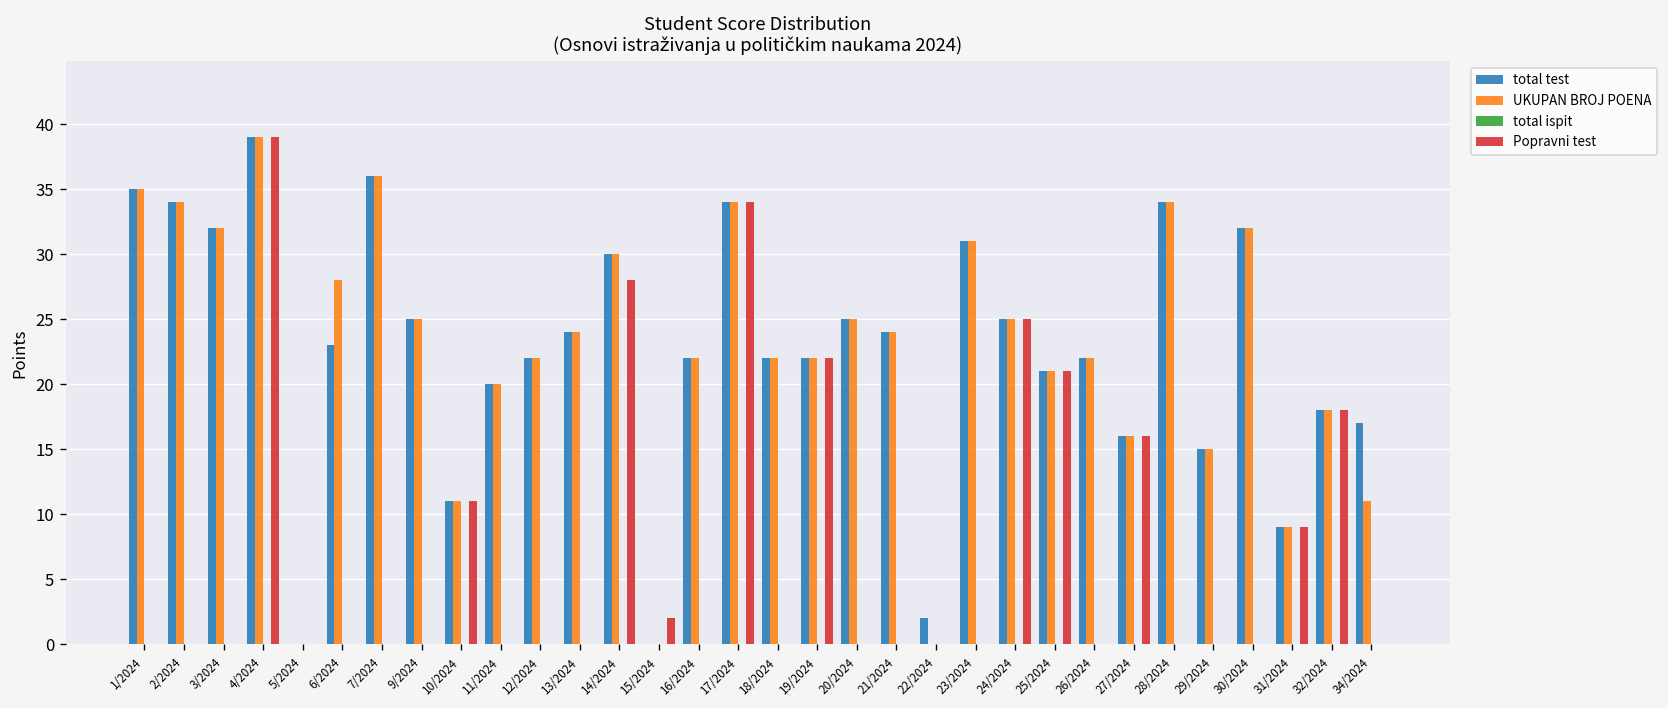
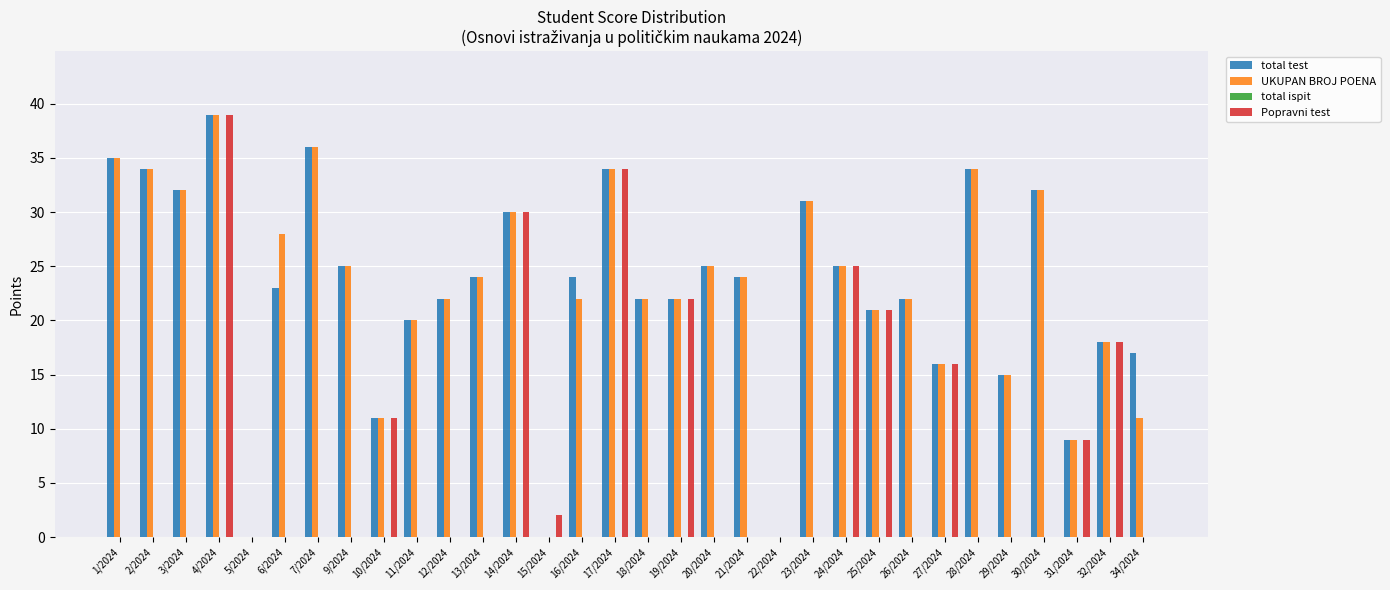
Popravni test, 14/2024: 28 -> 30
total test, 16/2024: 22 -> 24
total test, 22/2024: 2 -> 0
